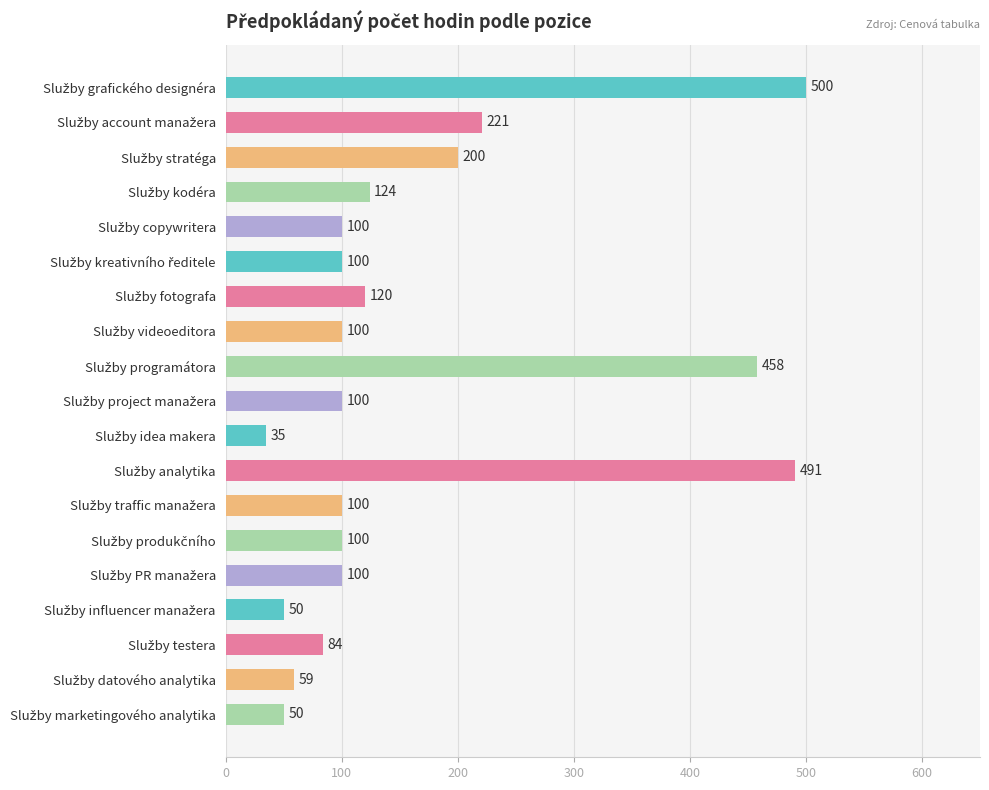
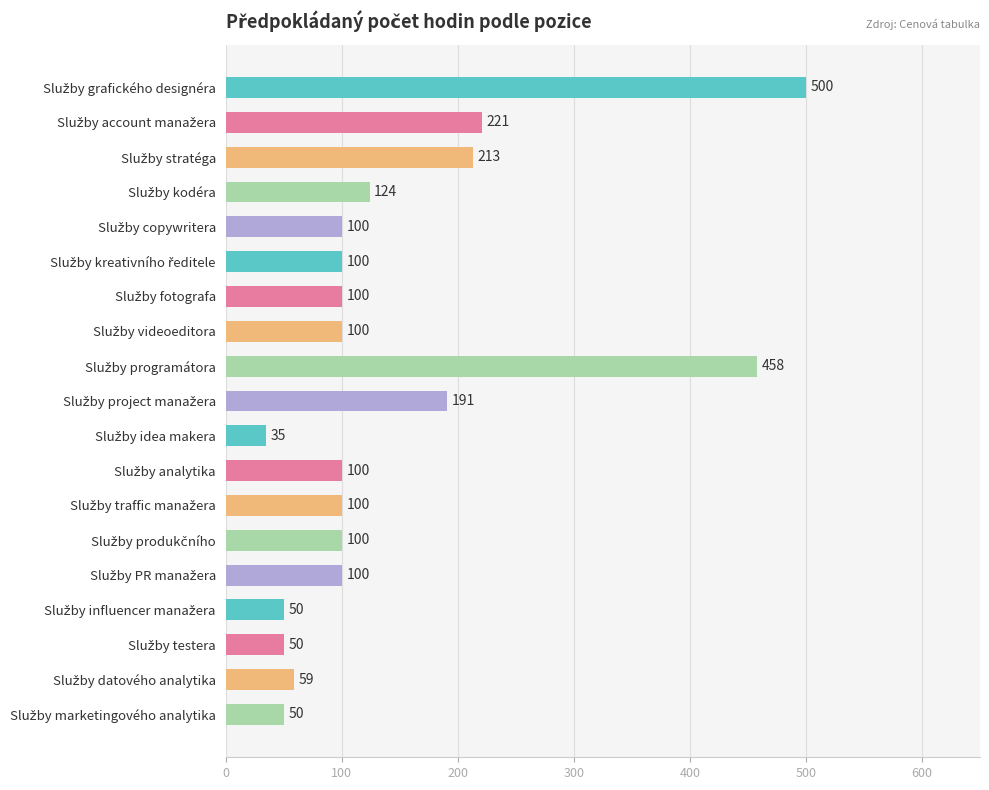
Služby stratéga: 200 -> 213
Služby fotografa: 120 -> 100
Služby project manažera: 100 -> 191
Služby analytika: 491 -> 100
Služby testera: 84 -> 50
